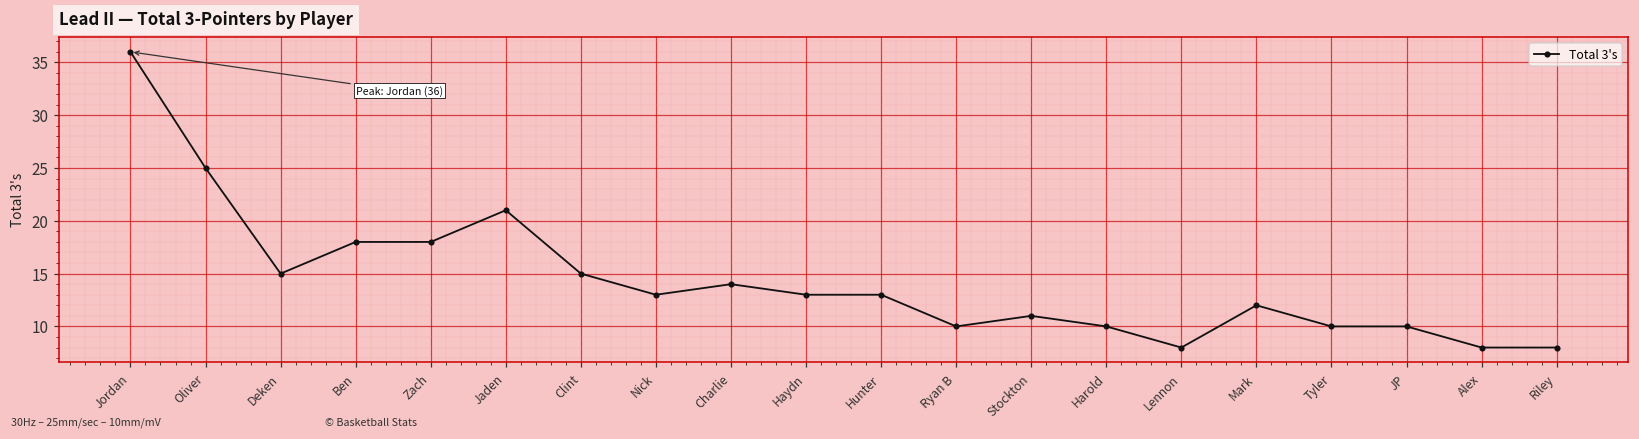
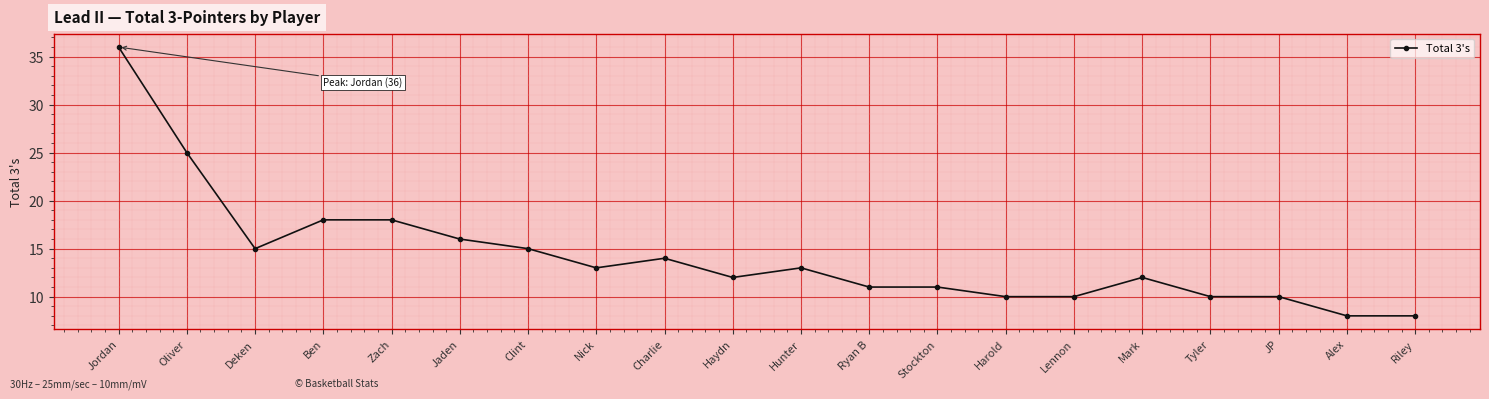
Jaden: 21 -> 16
Haydn: 13 -> 12
Ryan B: 10 -> 11
Lennon: 8 -> 10
